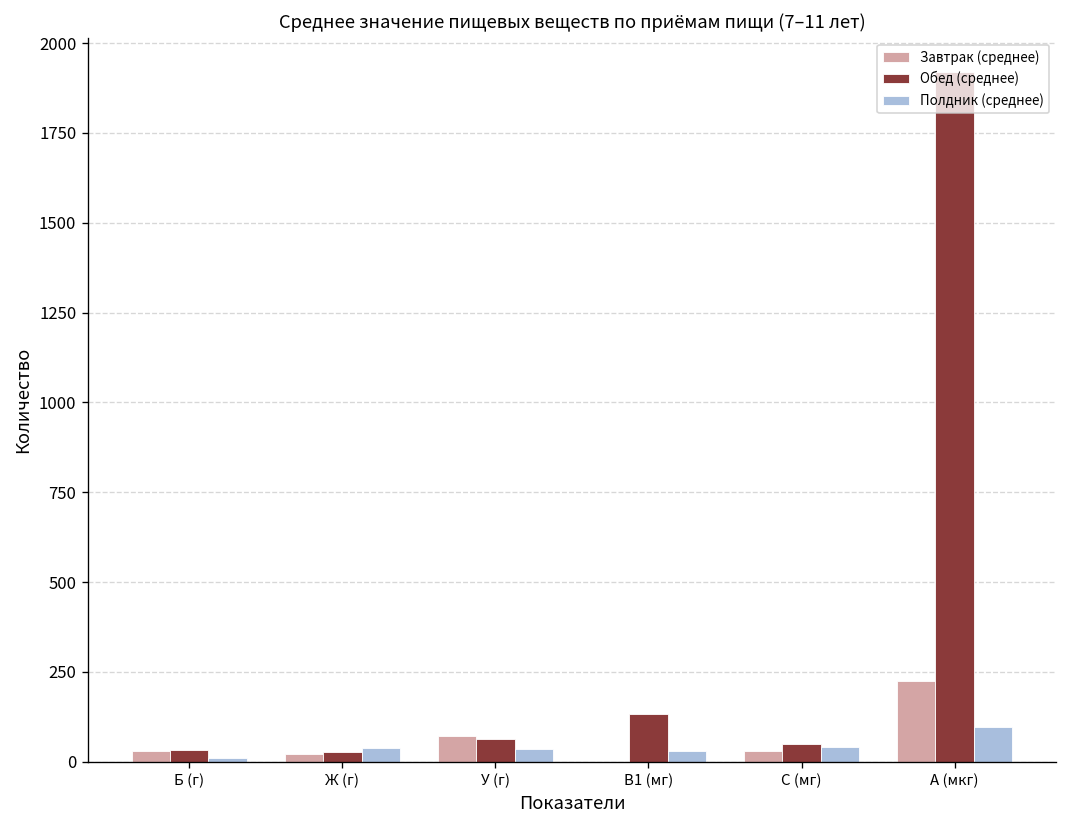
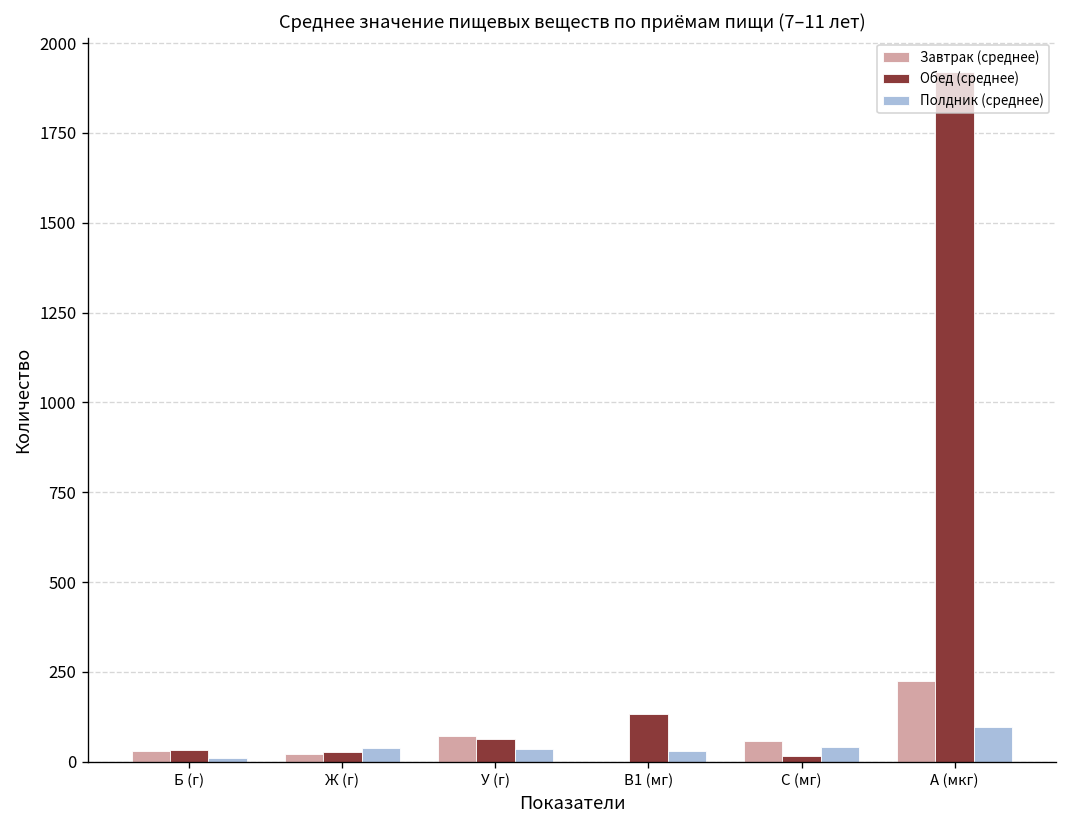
Завтрак (среднее), С (мг): 30 -> 60
Обед (среднее), С (мг): 50 -> 20
